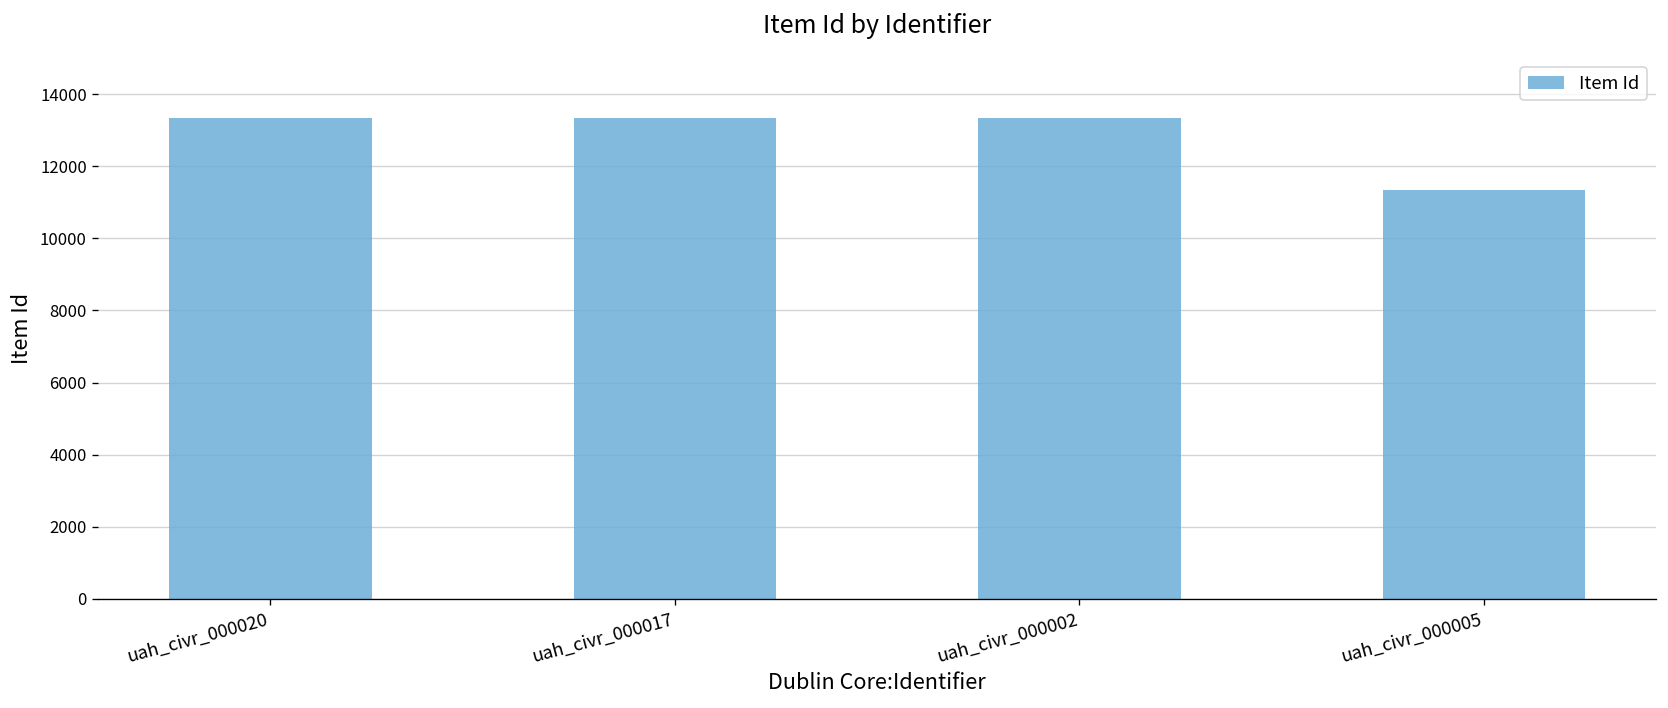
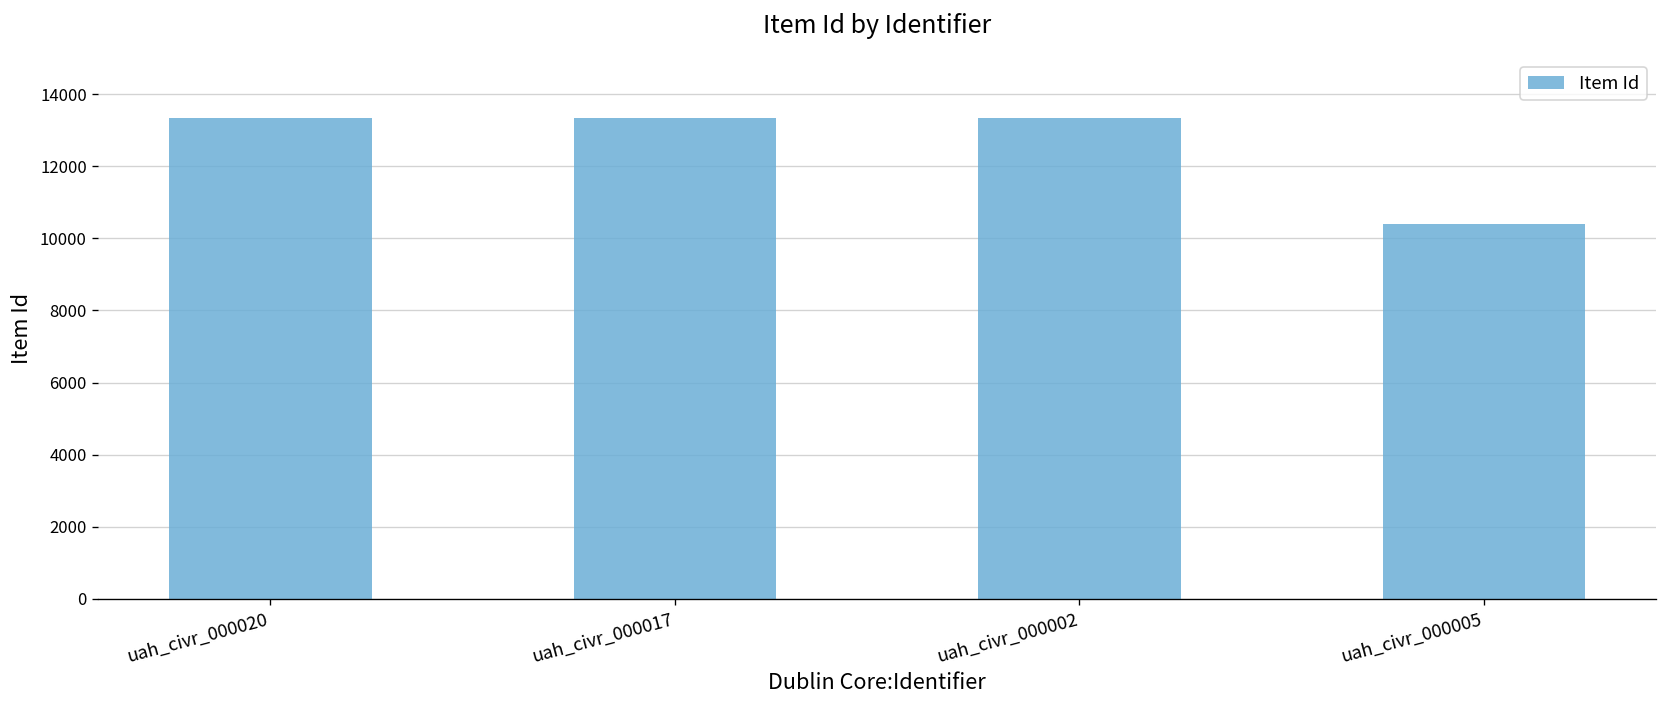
uah_civr_000005: 11400 -> 10400
